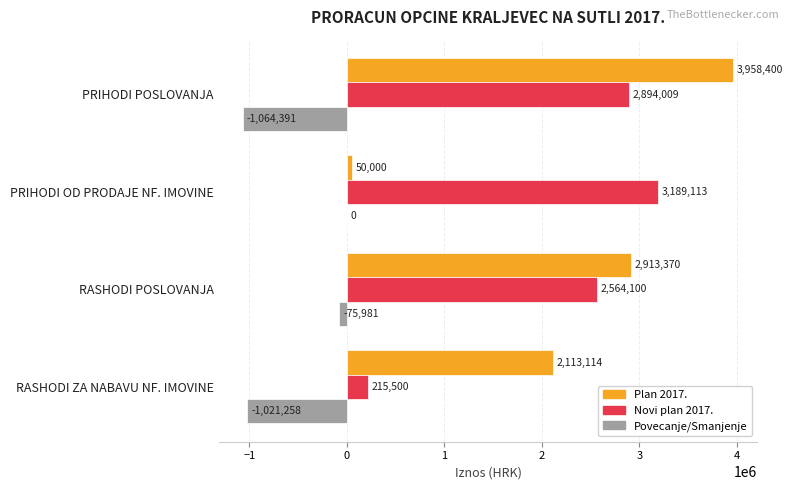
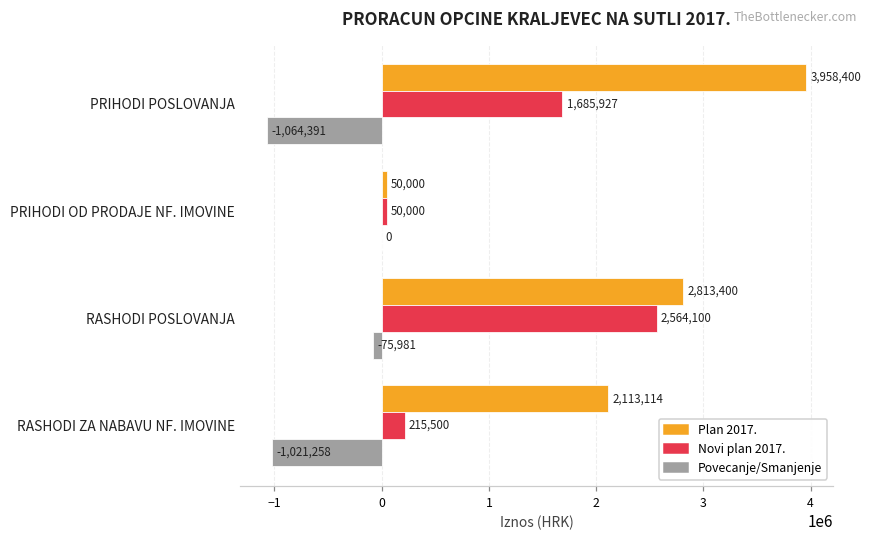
Novi plan 2017., PRIHODI POSLOVANJA: 2,894,009 -> 1,685,927
Novi plan 2017., PRIHODI OD PRODAJE NF. IMOVINE: 3,189,113 -> 50,000
Plan 2017., RASHODI POSLOVANJA: 2,913,370 -> 2,813,400
